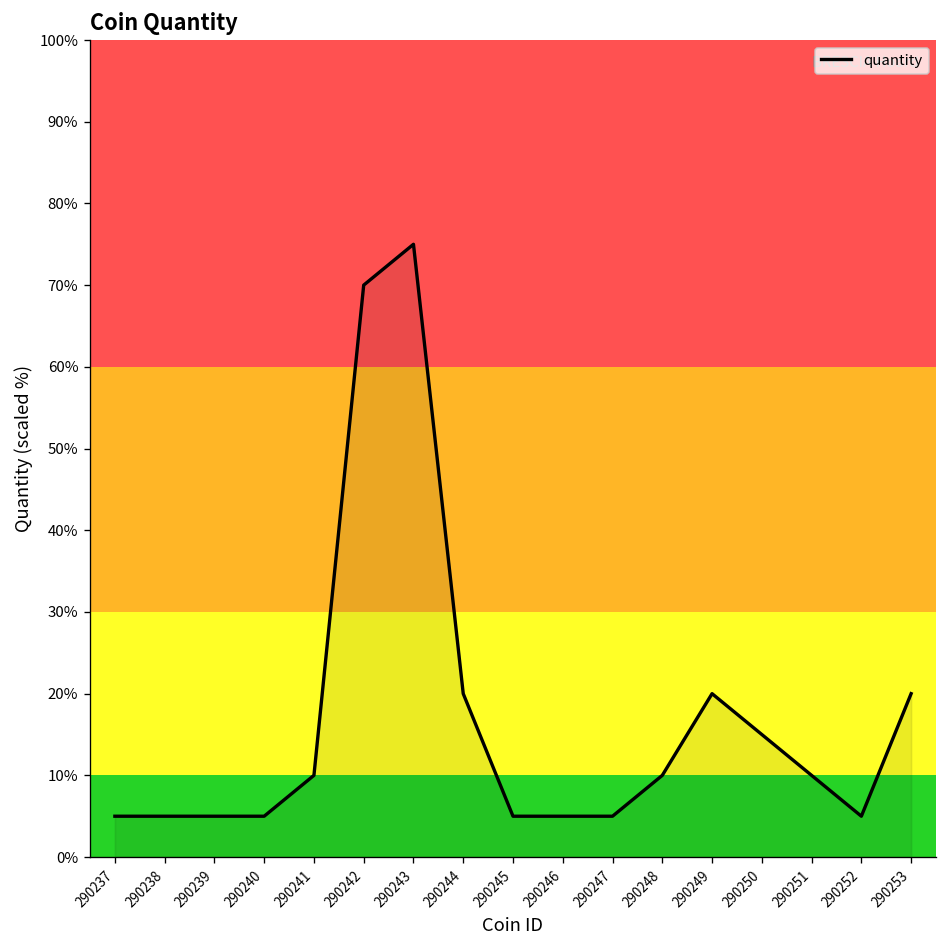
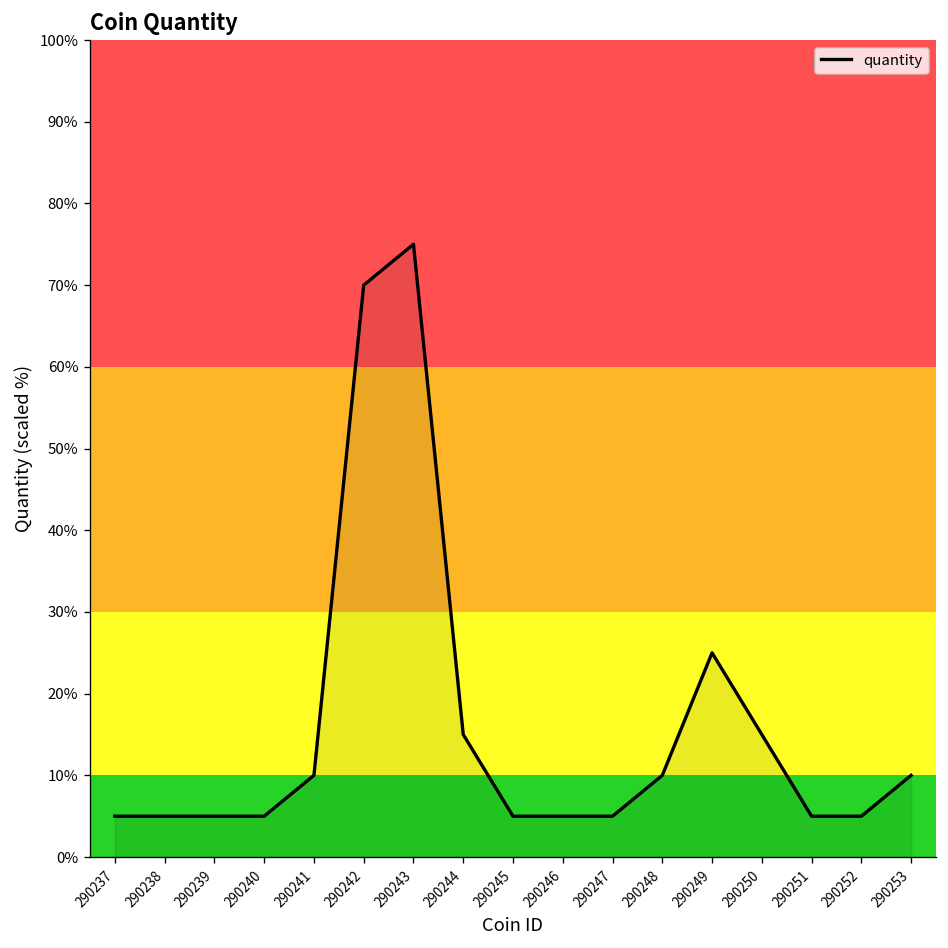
290244: 20% -> 15%
290249: 20% -> 25%
290251: 10% -> 5%
290253: 20% -> 10%
